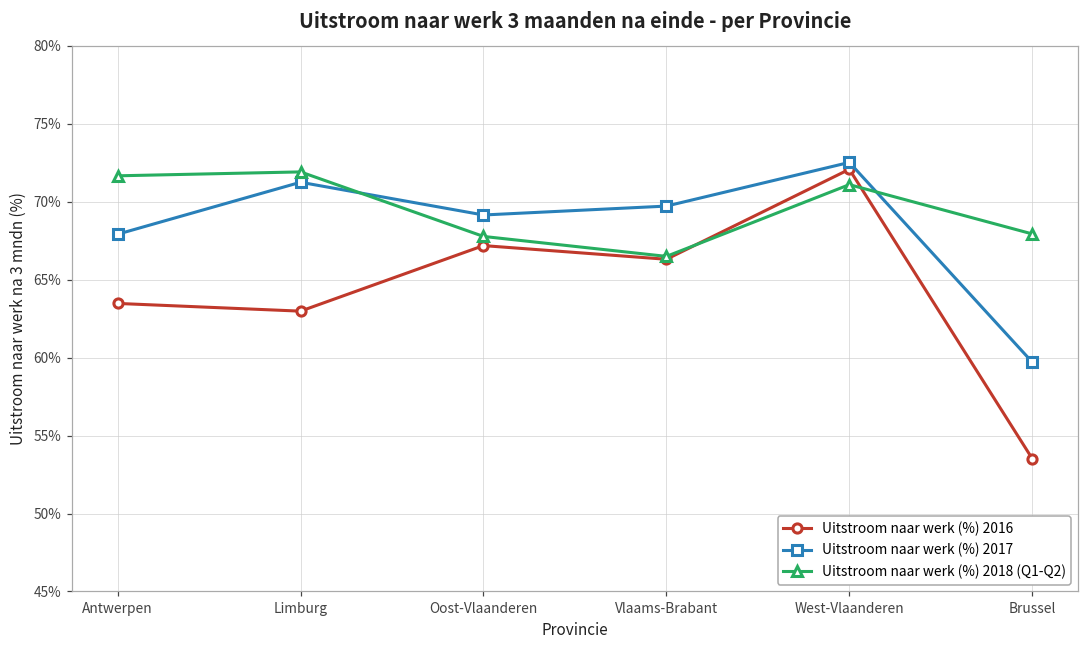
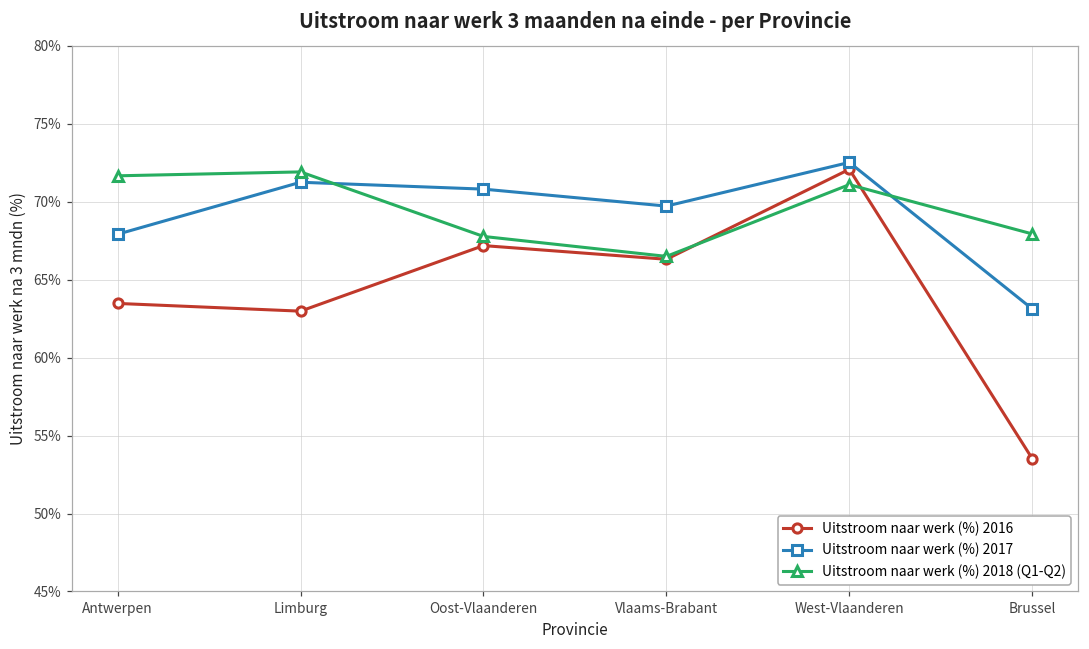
Uitstroom naar werk (%) 2017, Oost-Vlaanderen: 69.1% -> 70.8%
Uitstroom naar werk (%) 2017, Brussel: 59.7% -> 63.1%
